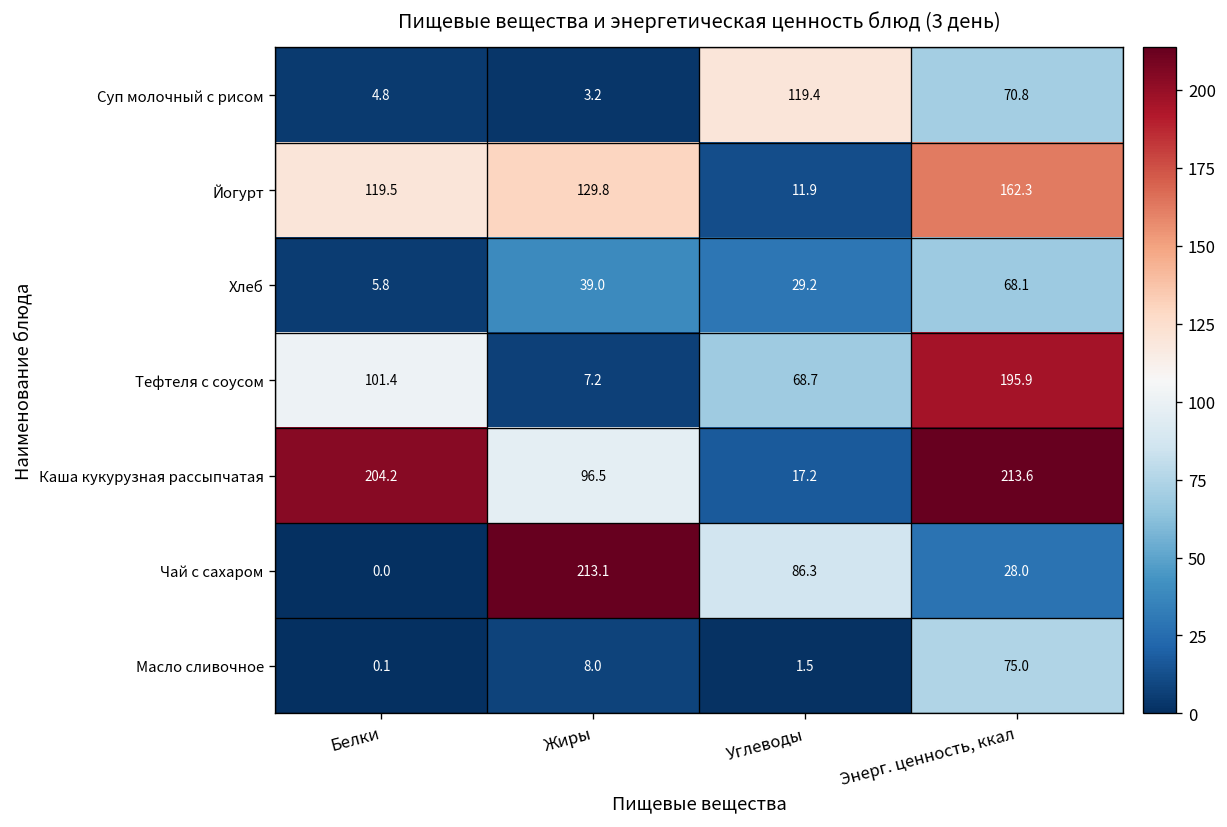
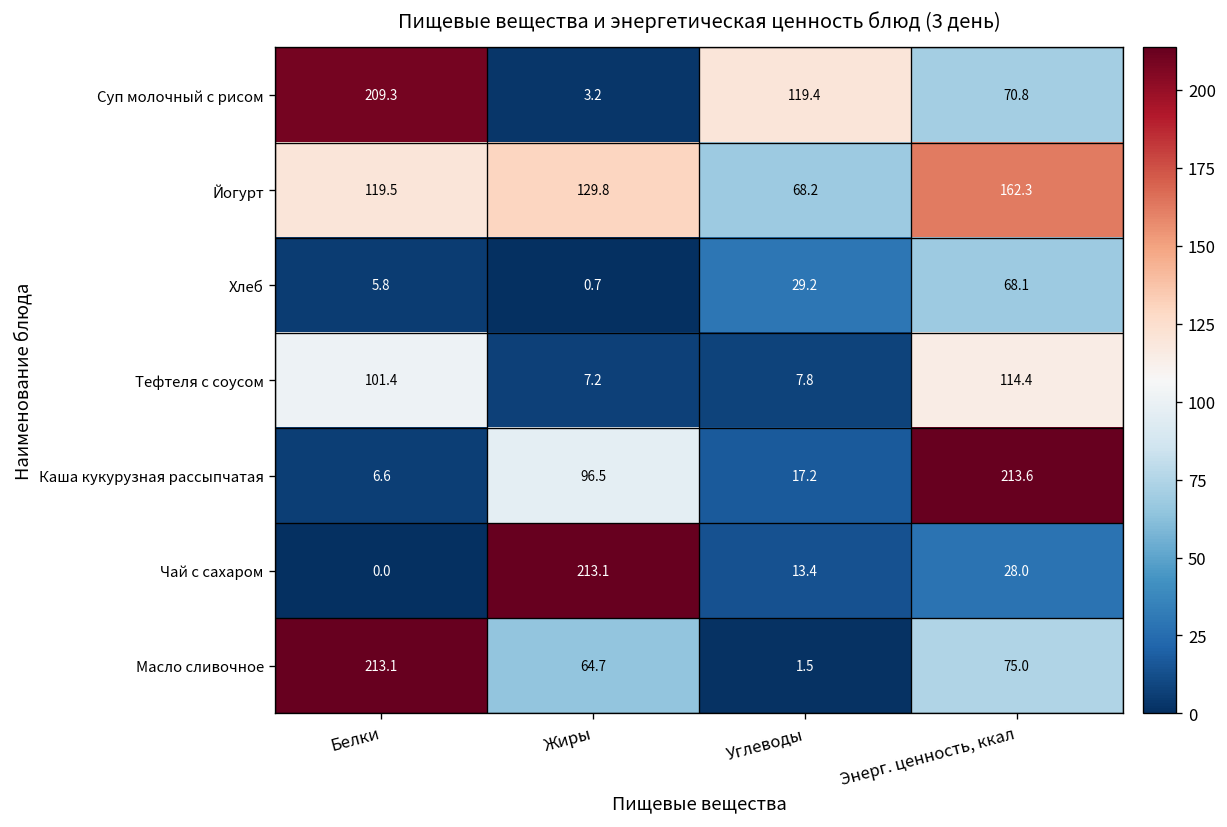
Суп молочный с рисом, Белки: 4.8 -> 209.3
Йогурт, Углеводы: 11.9 -> 68.2
Хлеб, Жиры: 39.0 -> 0.7
Тефтеля с соусом, Углеводы: 68.7 -> 7.8
Тефтеля с соусом, Энерг. ценность, ккал: 195.9 -> 114.4
Каша кукурузная рассыпчатая, Белки: 204.2 -> 6.6
Чай с сахаром, Углеводы: 86.3 -> 13.4
Масло сливочное, Белки: 0.1 -> 213.1
Масло сливочное, Жиры: 8.0 -> 64.7
